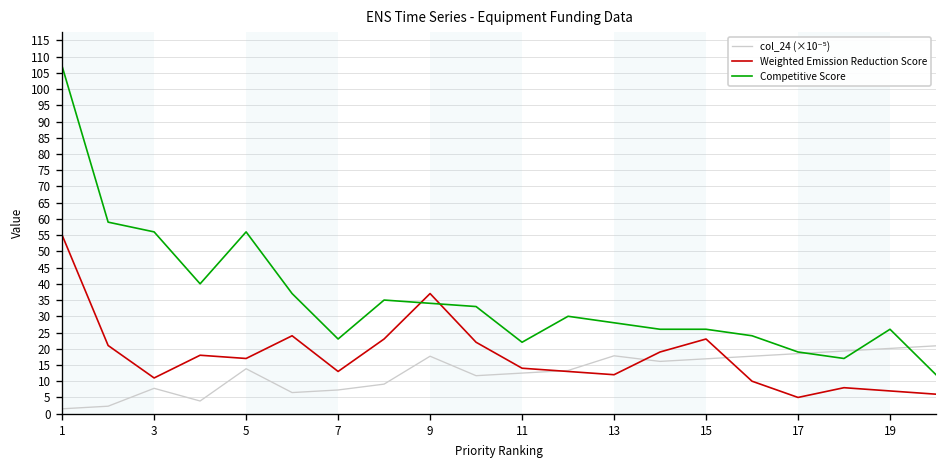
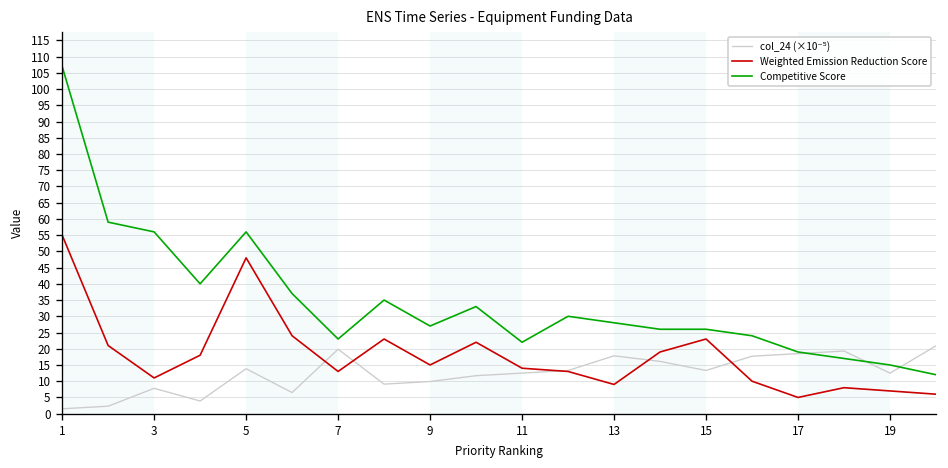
Weighted Emission Reduction Score, 5: 17 -> 48
col_24 (×10⁻⁵), 7: 7 -> 20
col_24 (×10⁻⁵), 9: 18 -> 10
Weighted Emission Reduction Score, 9: 37 -> 15
Competitive Score, 9: 34 -> 27
Weighted Emission Reduction Score, 13: 12 -> 9
col_24 (×10⁻⁵), 15: 17 -> 13
col_24 (×10⁻⁵), 19: 20 -> 12
Competitive Score, 19: 26 -> 15
